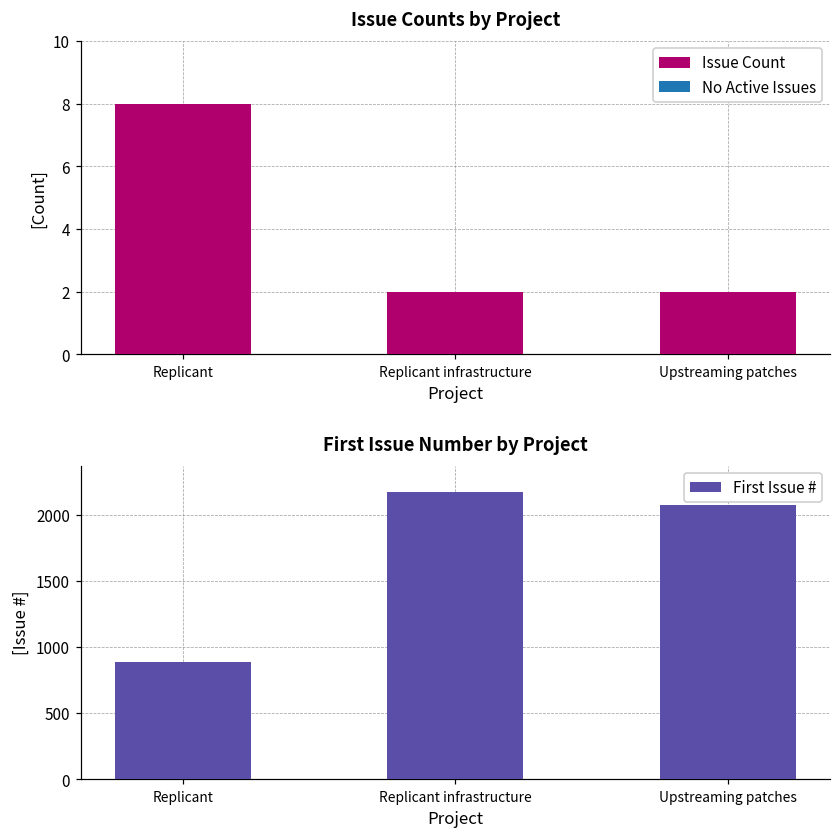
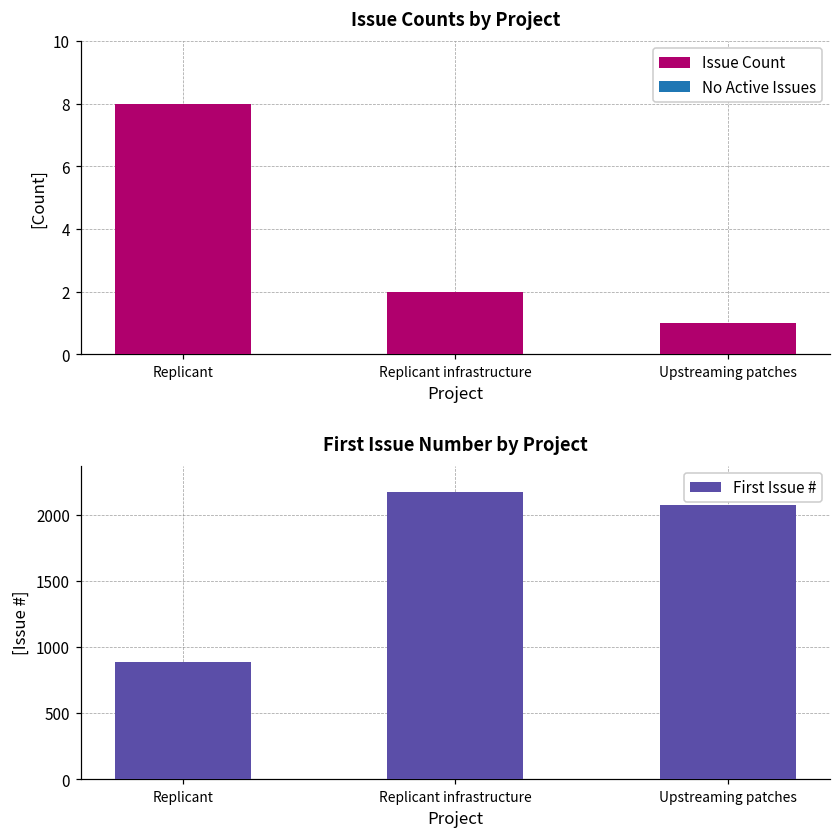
Issue Counts by Project, Upstreaming patches: 2 -> 1
